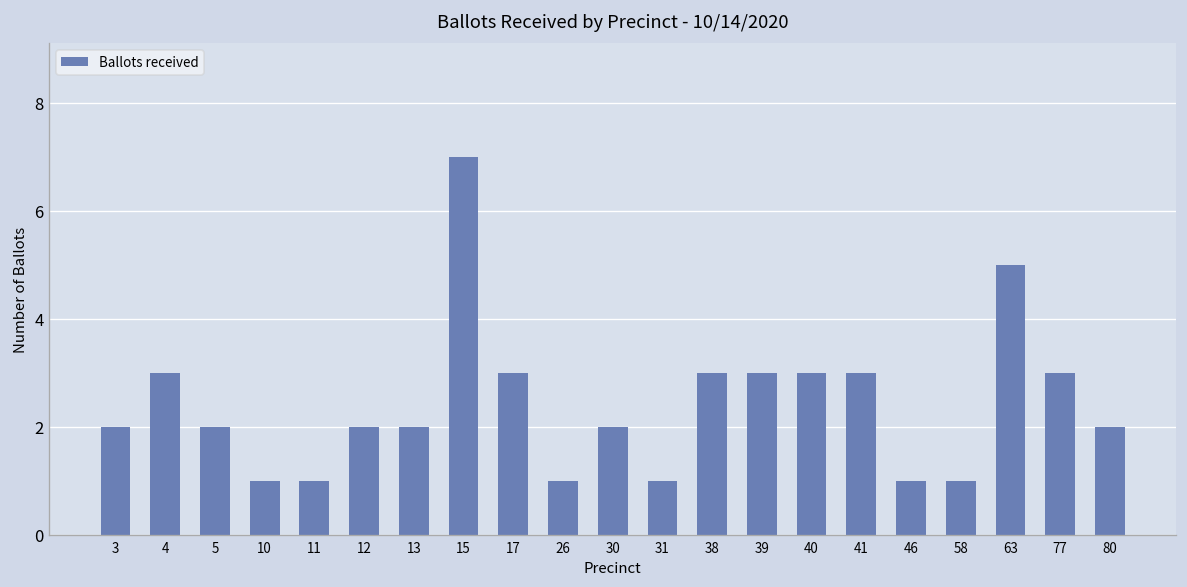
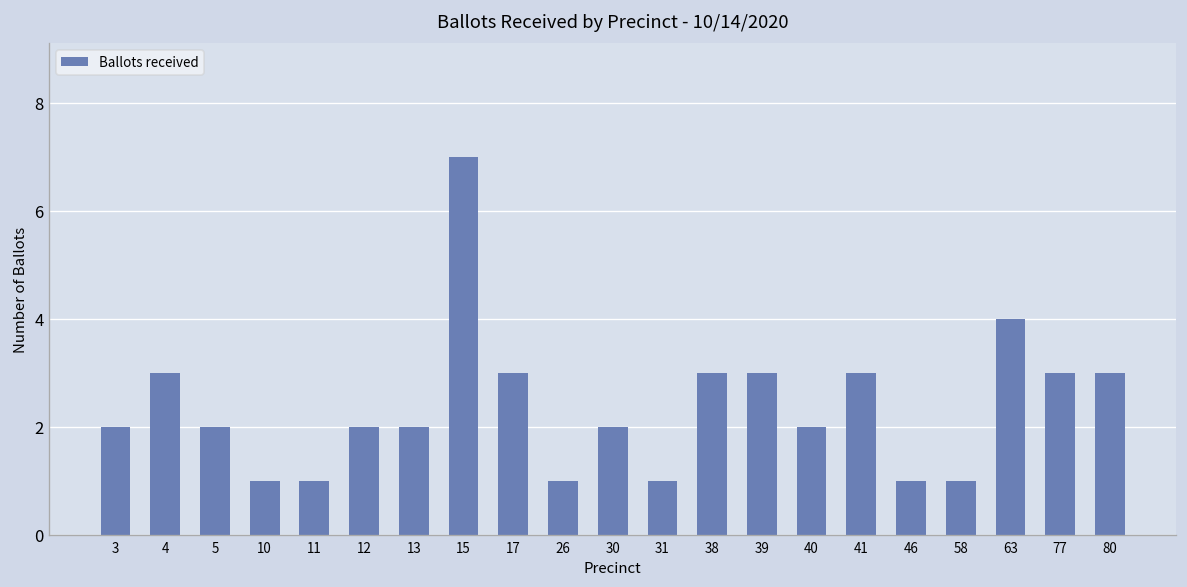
40: 3 -> 2
63: 5 -> 4
80: 2 -> 3
